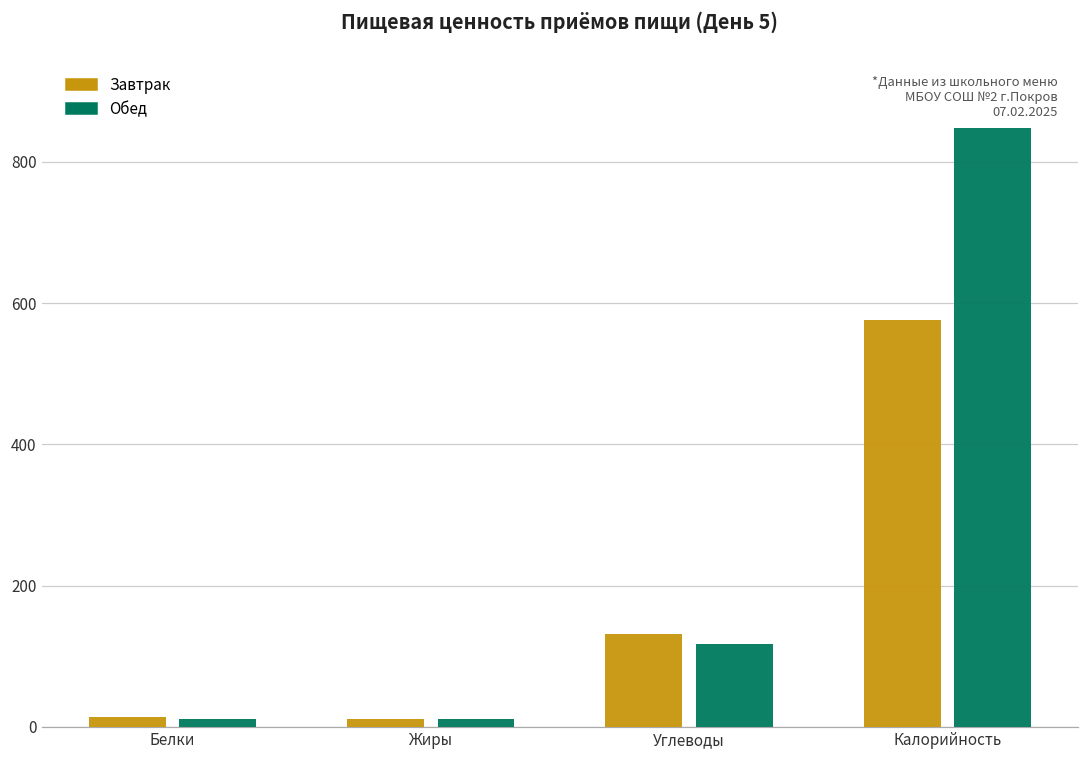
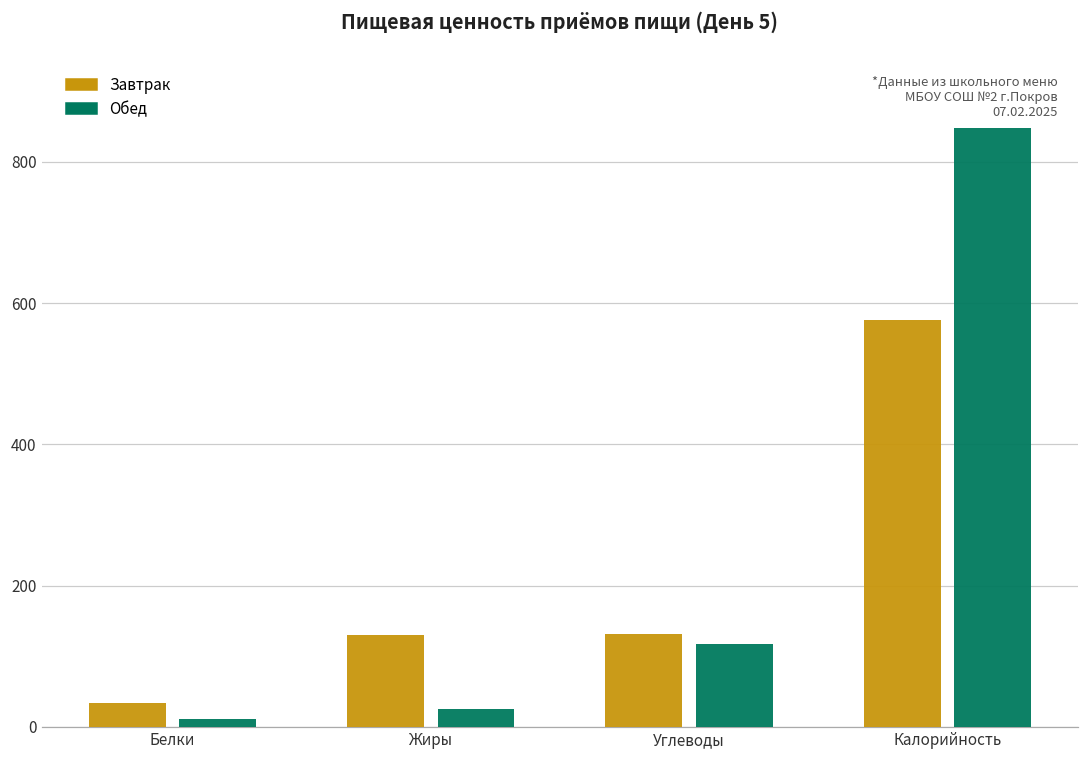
Завтрак, Белки: 10 -> 30
Завтрак, Жиры: 10 -> 130
Обед, Жиры: 10 -> 20
